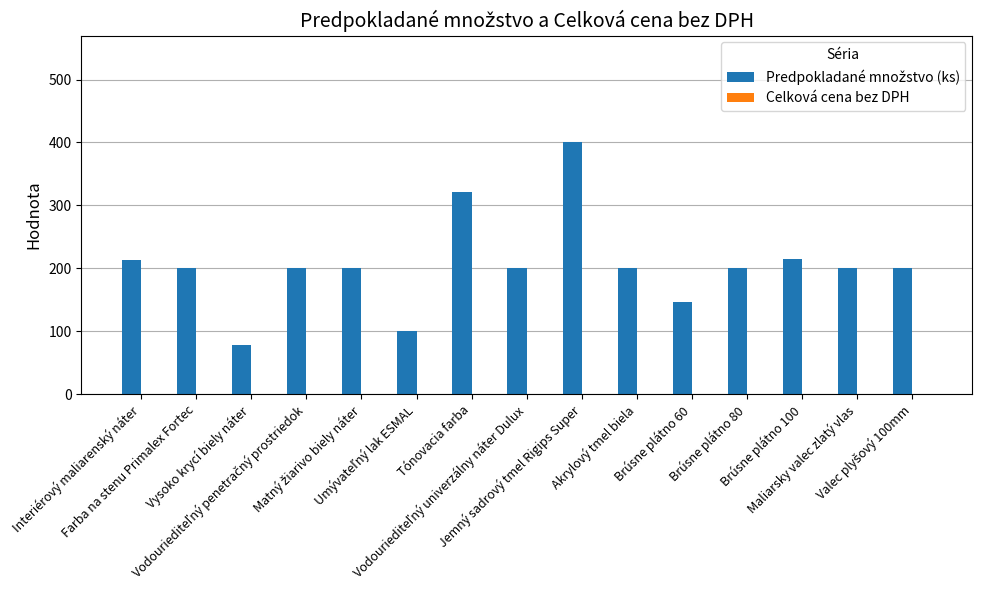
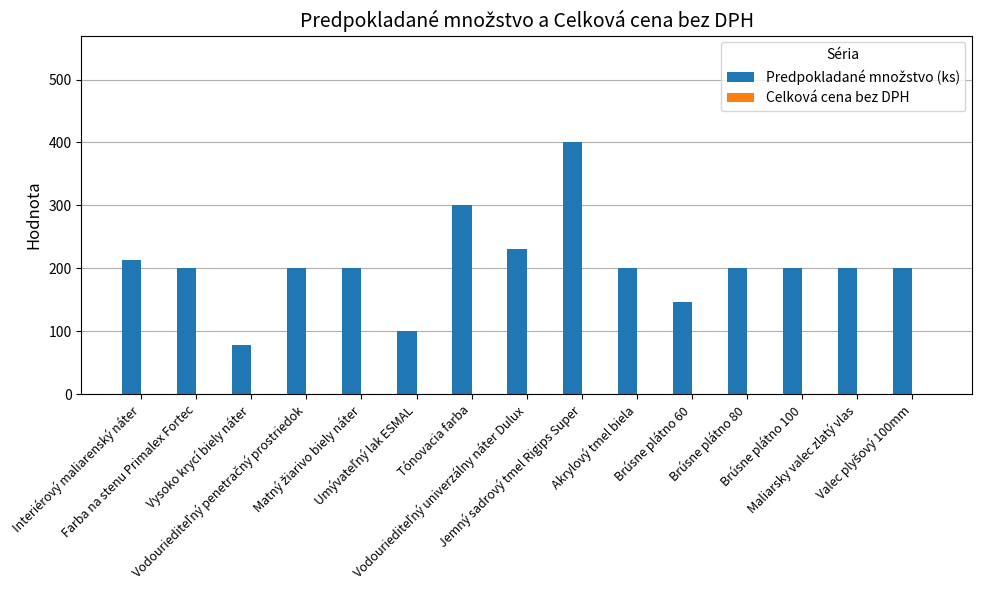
Predpokladané množstvo (ks), Tónovacia farba: 320 -> 300
Predpokladané množstvo (ks), Vodouriediteľný univerzálny náter Dulux: 200 -> 230
Predpokladané množstvo (ks), Brúsne plátno 100: 220 -> 200
